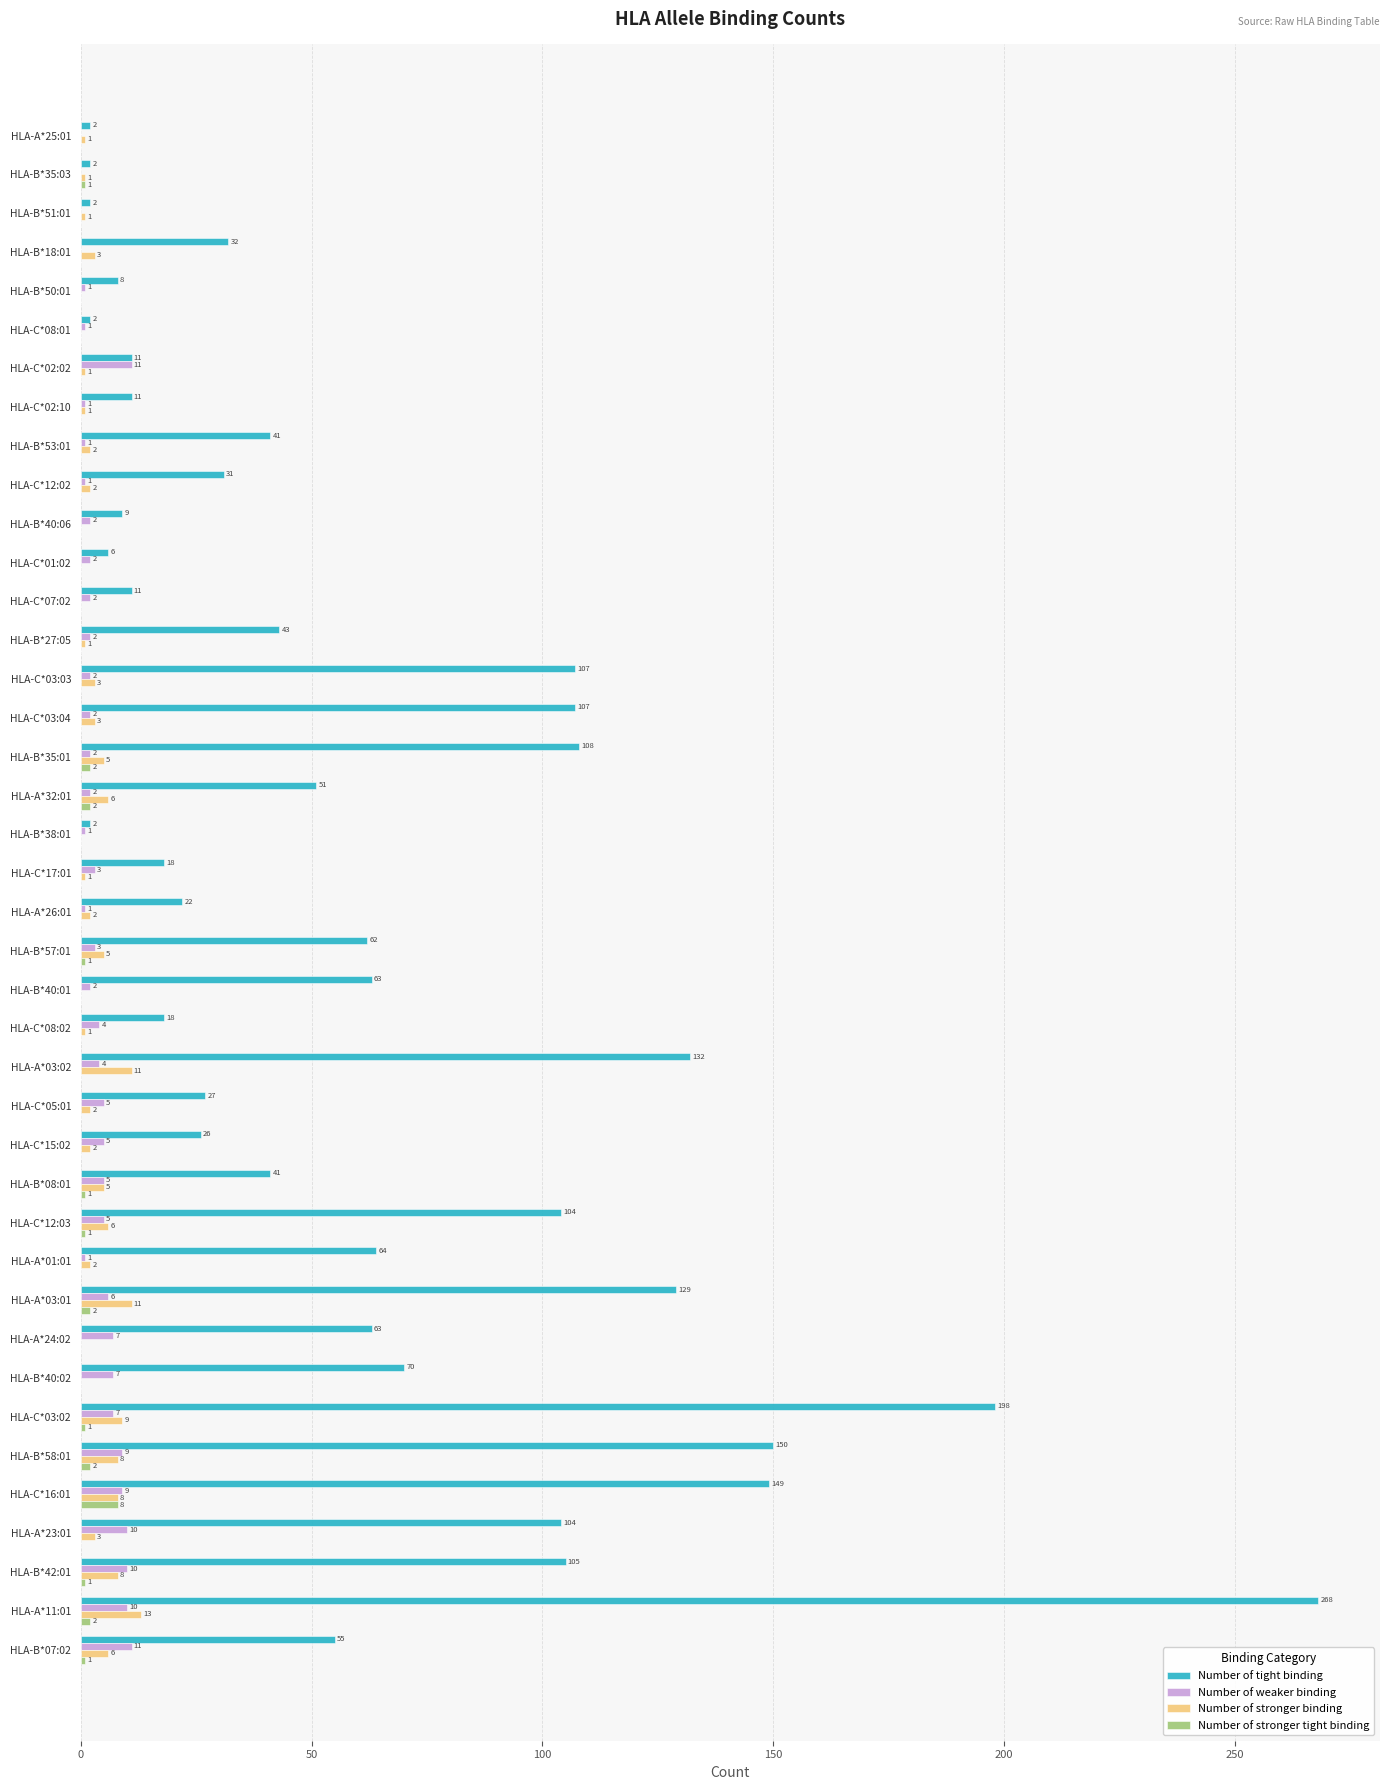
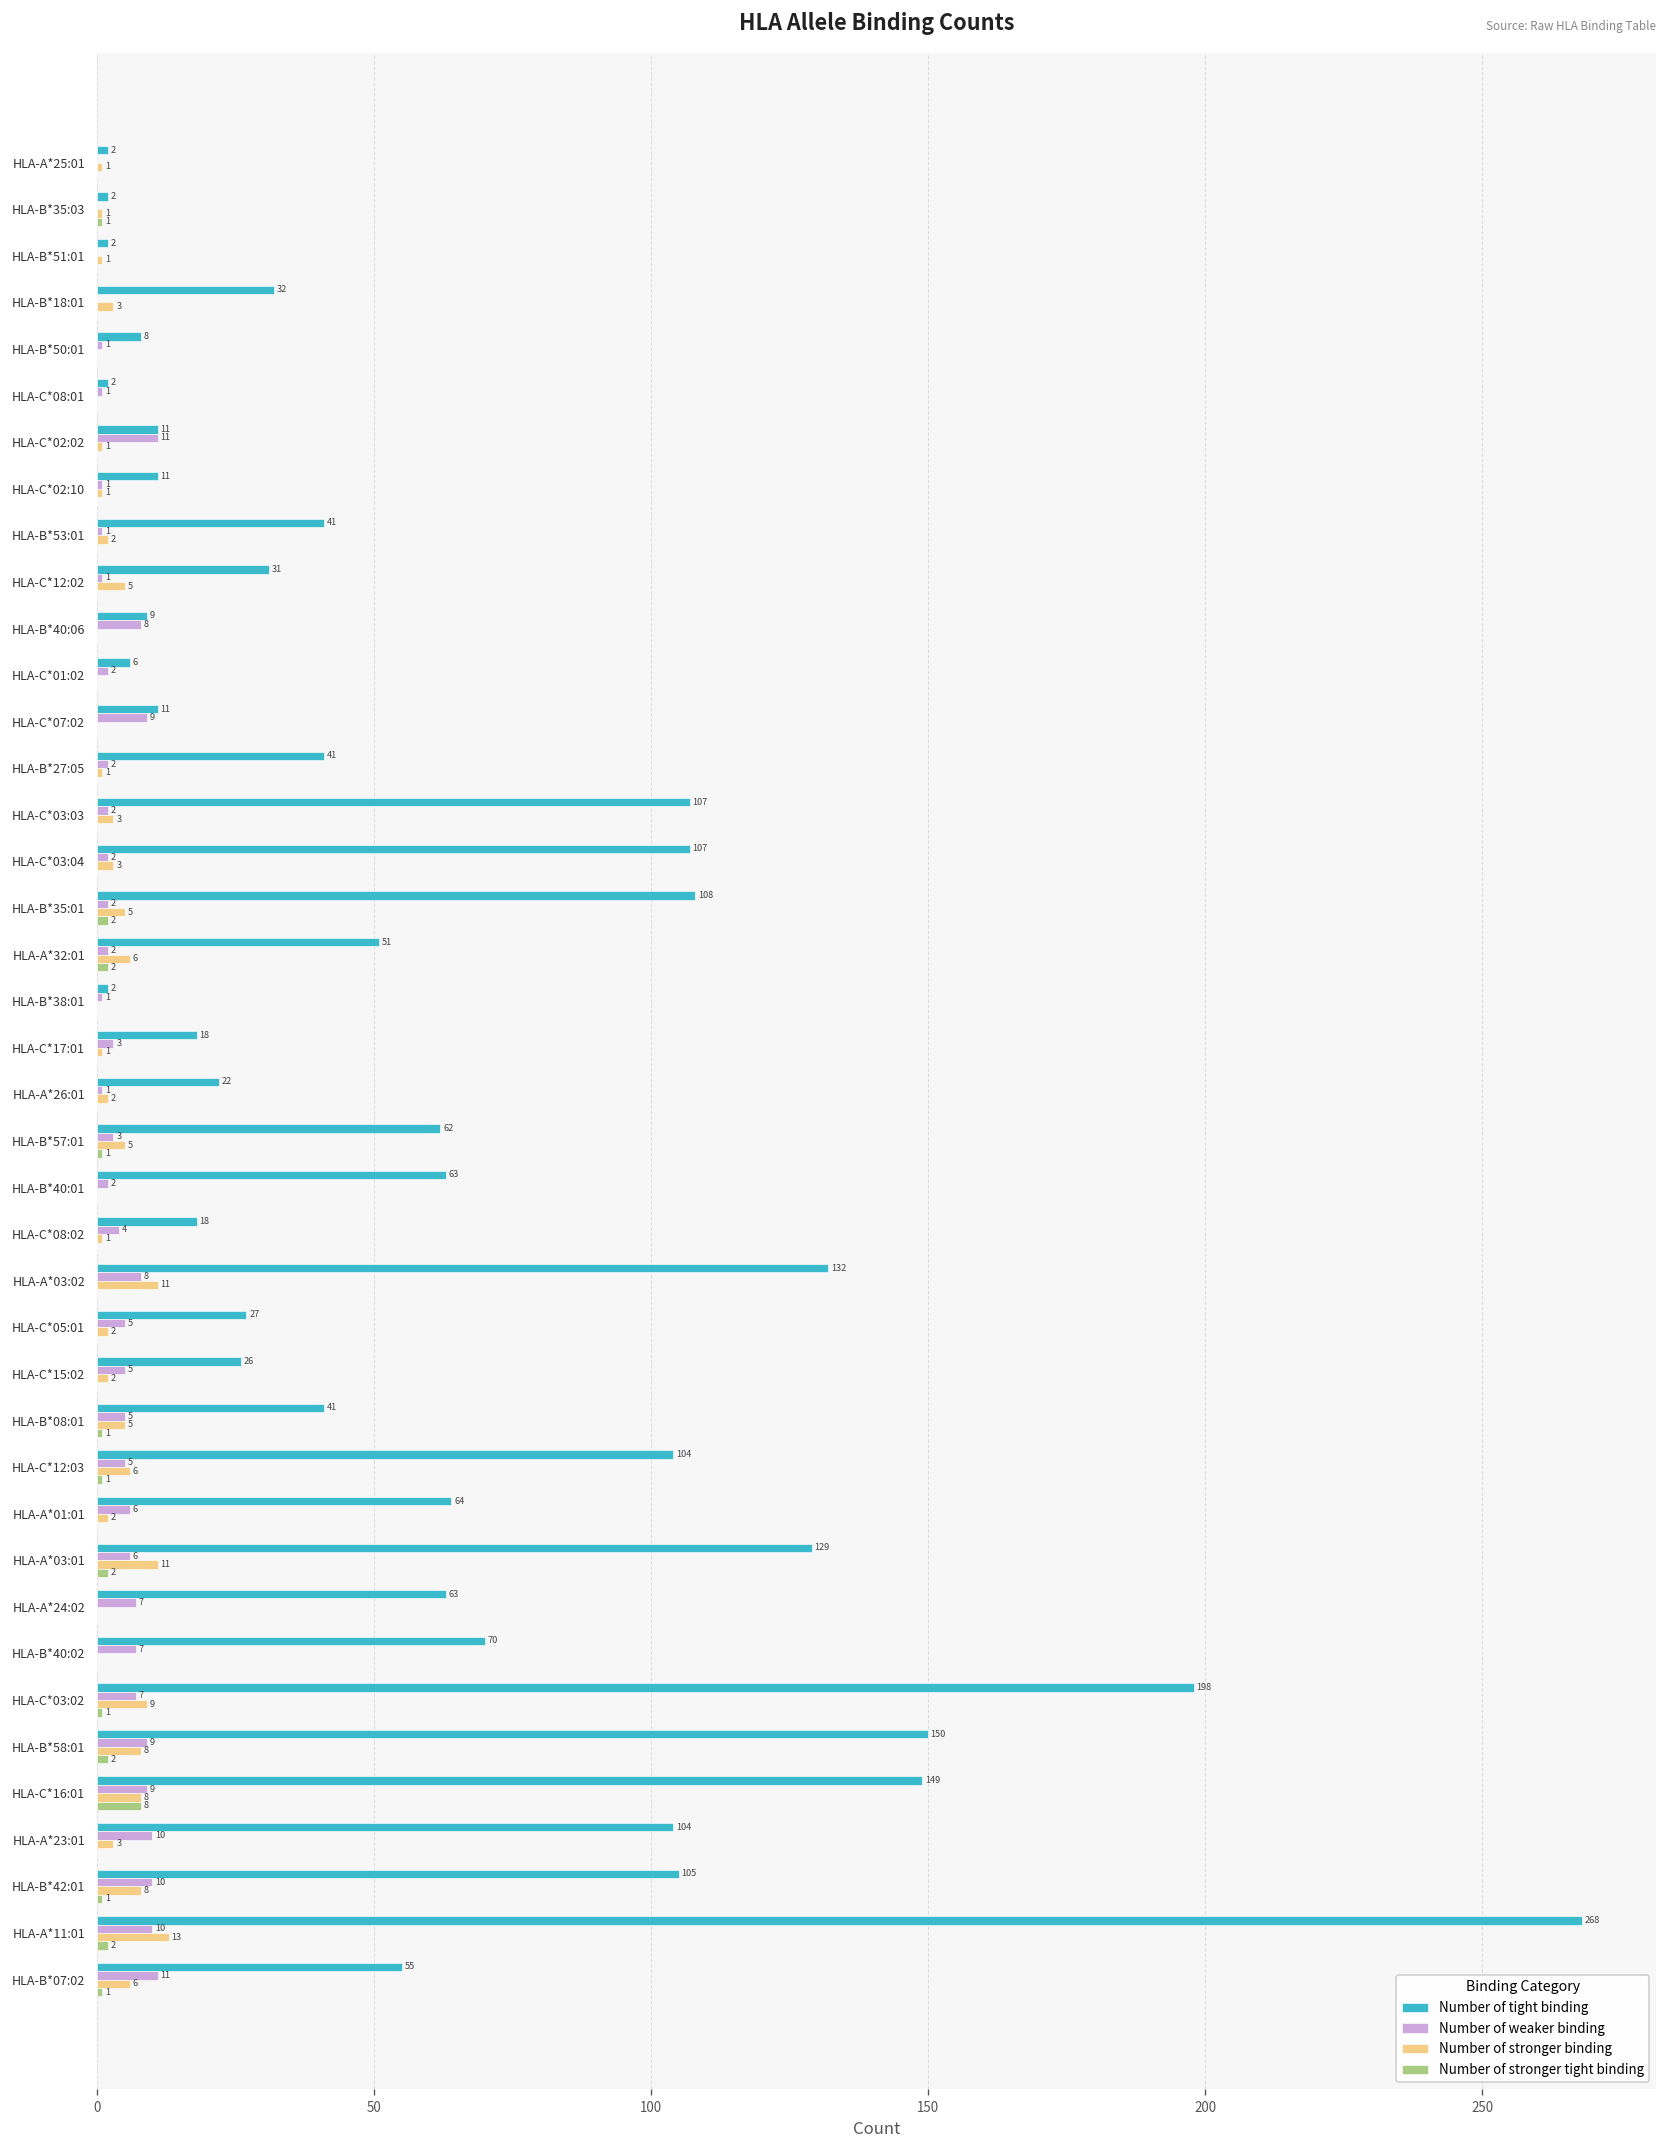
Number of stronger binding, HLA-C*12:02: 2 -> 5
Number of weaker binding, HLA-B*40:06: 2 -> 8
Number of weaker binding, HLA-C*07:02: 2 -> 9
Number of tight binding, HLA-B*27:05: 43 -> 41
Number of weaker binding, HLA-A*03:02: 4 -> 8
Number of weaker binding, HLA-A*01:01: 1 -> 6
